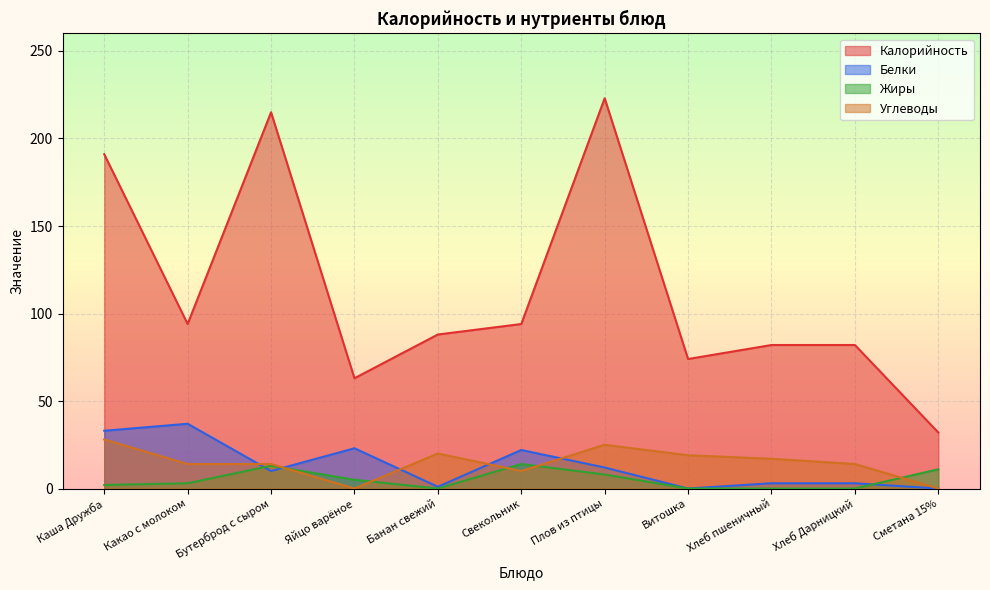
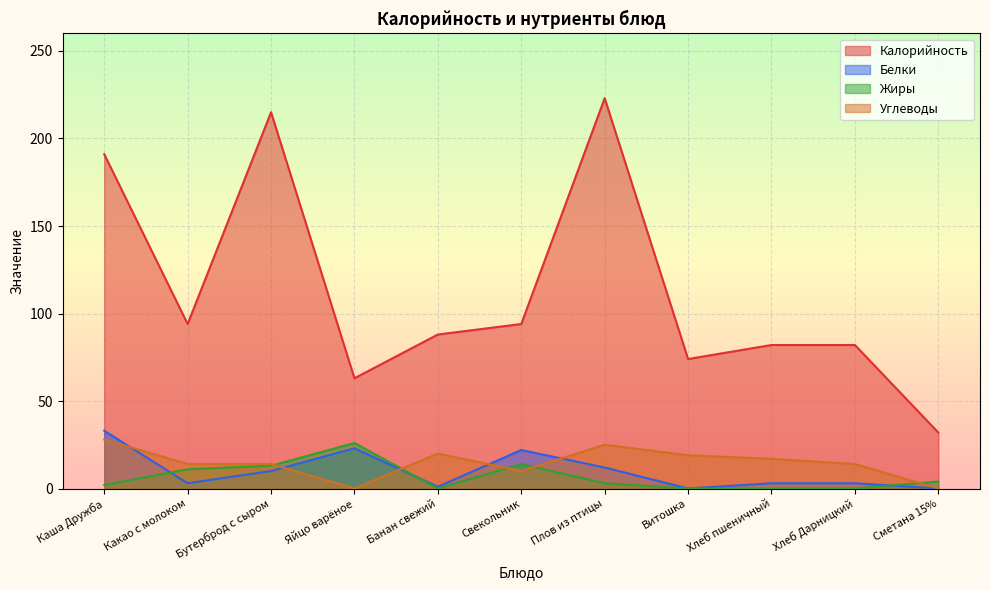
Белки, Какао с молоком: 37 -> 3
Жиры, Какао с молоком: 3 -> 11
Жиры, Яйцо варёное: 5 -> 26
Жиры, Плов из птицы: 8 -> 3
Жиры, Сметана 15%: 11 -> 4
